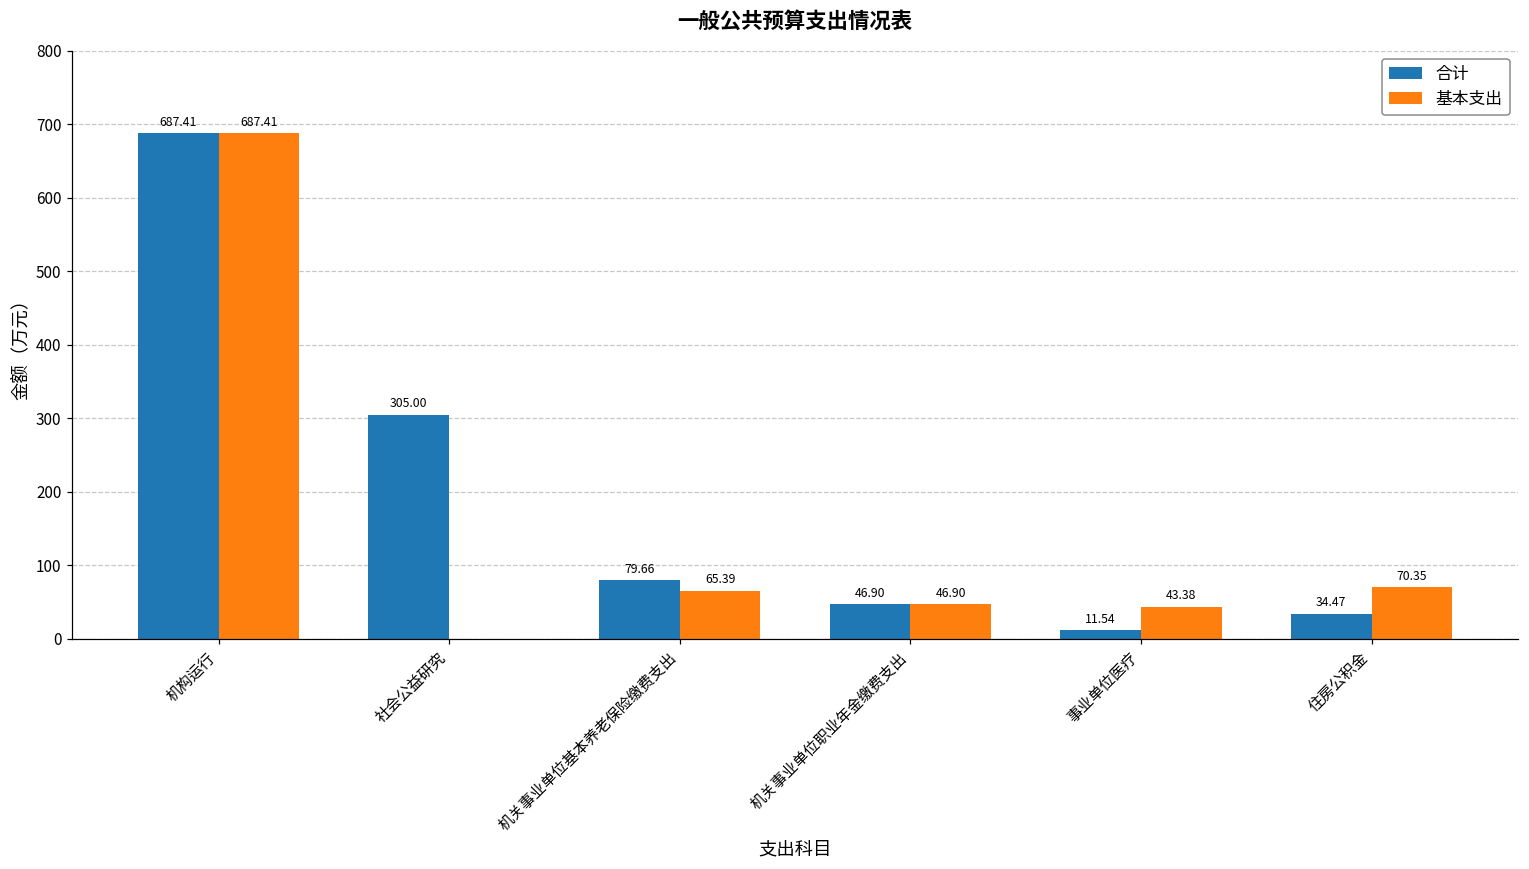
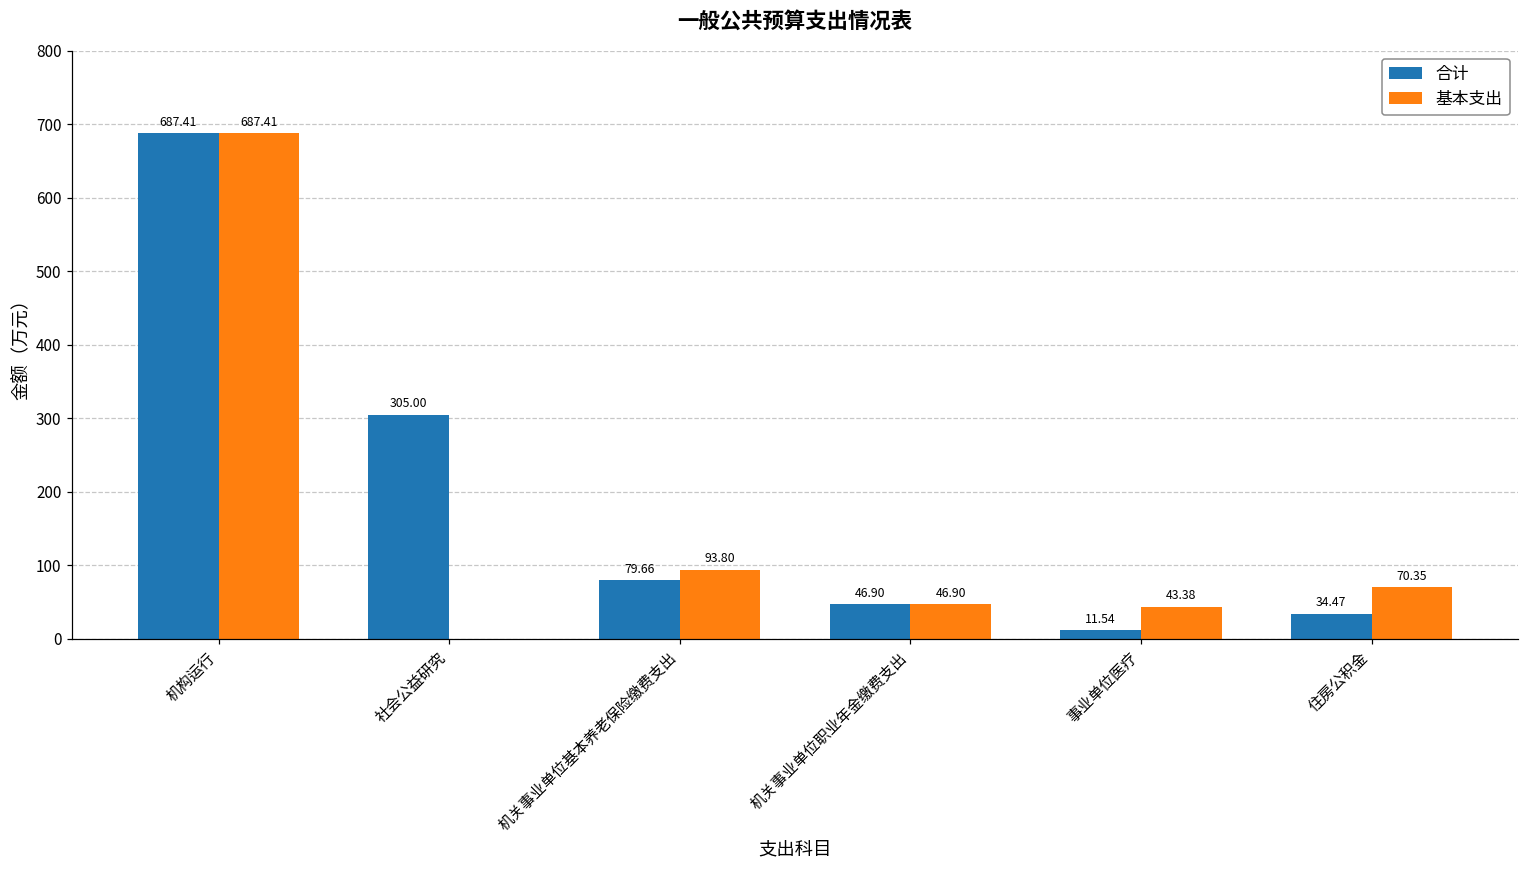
基本支出, 机关事业单位基本养老保险缴费支出: 65.39 -> 93.80
